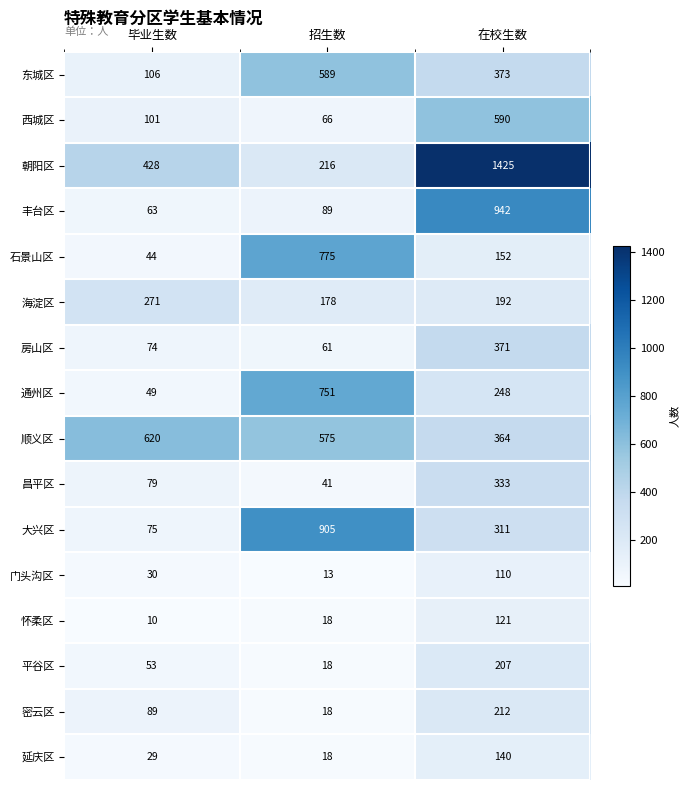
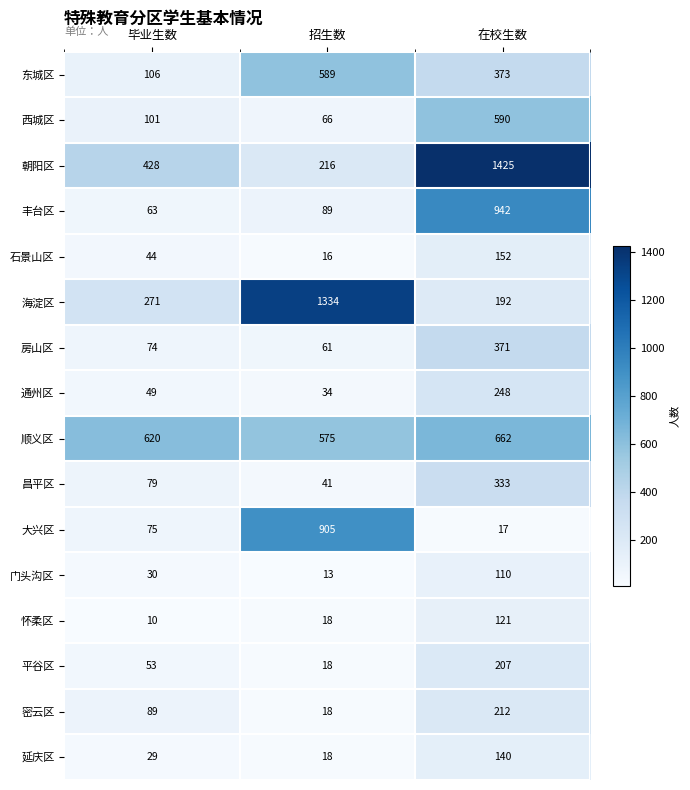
石景山区, 招生数: 775 -> 16
海淀区, 招生数: 178 -> 1334
通州区, 招生数: 751 -> 34
顺义区, 在校生数: 364 -> 662
大兴区, 在校生数: 311 -> 17
